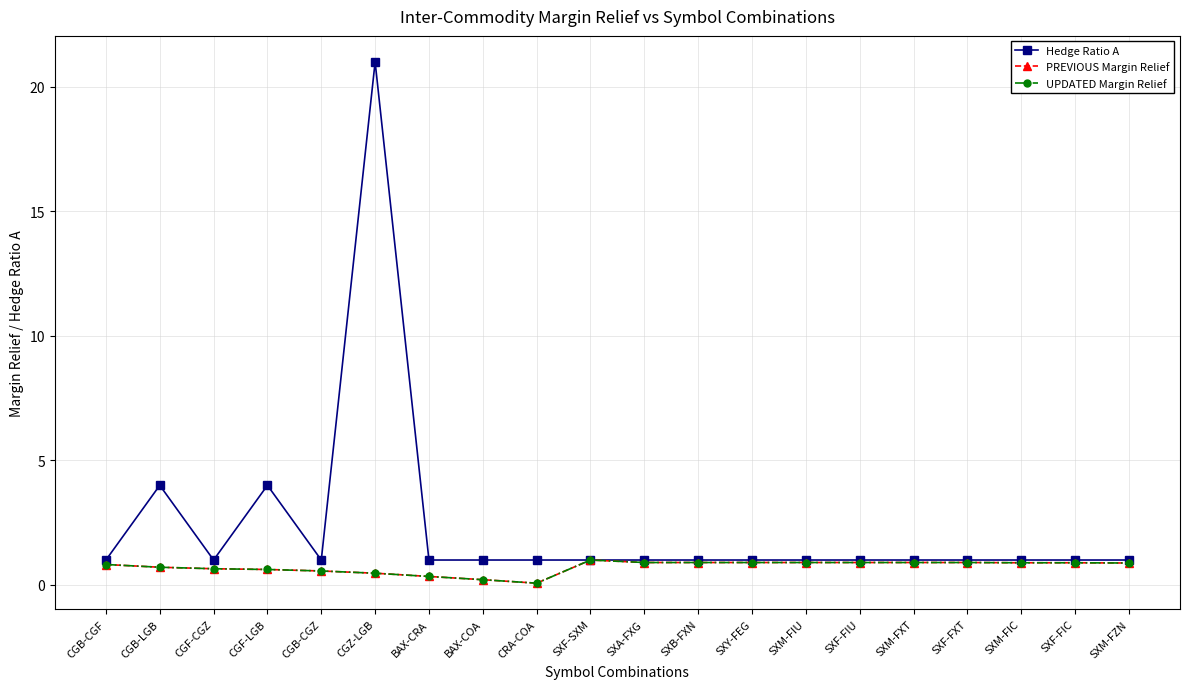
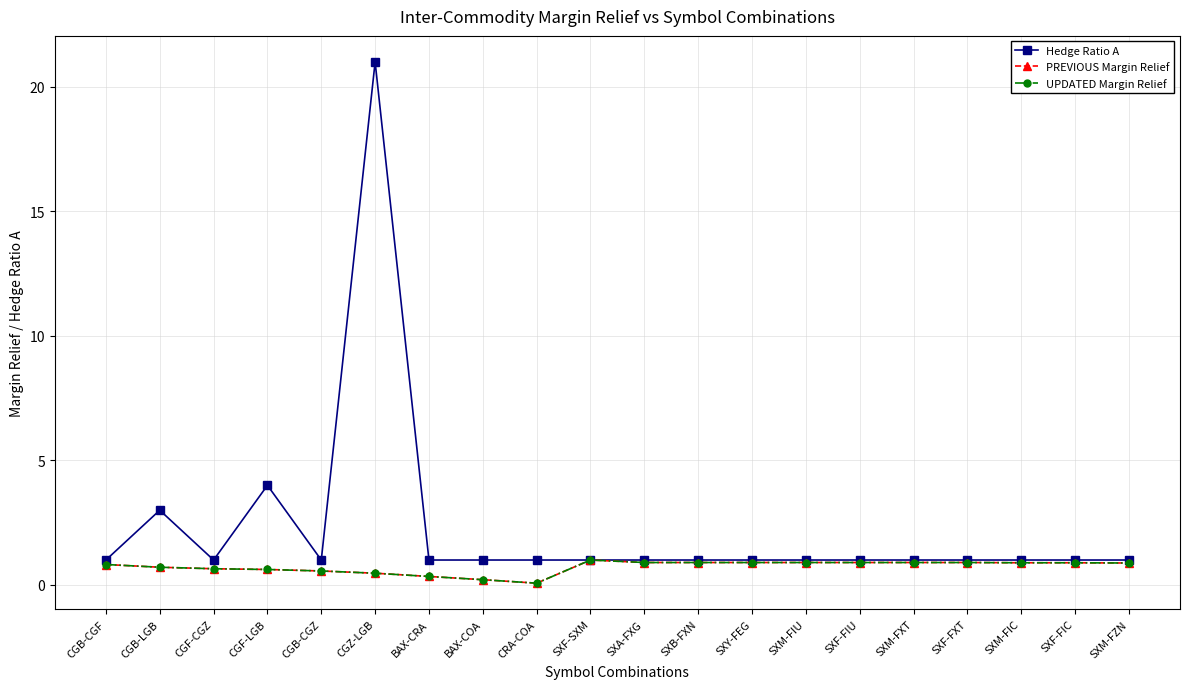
Hedge Ratio A, CGB-LGB: 4 -> 3
